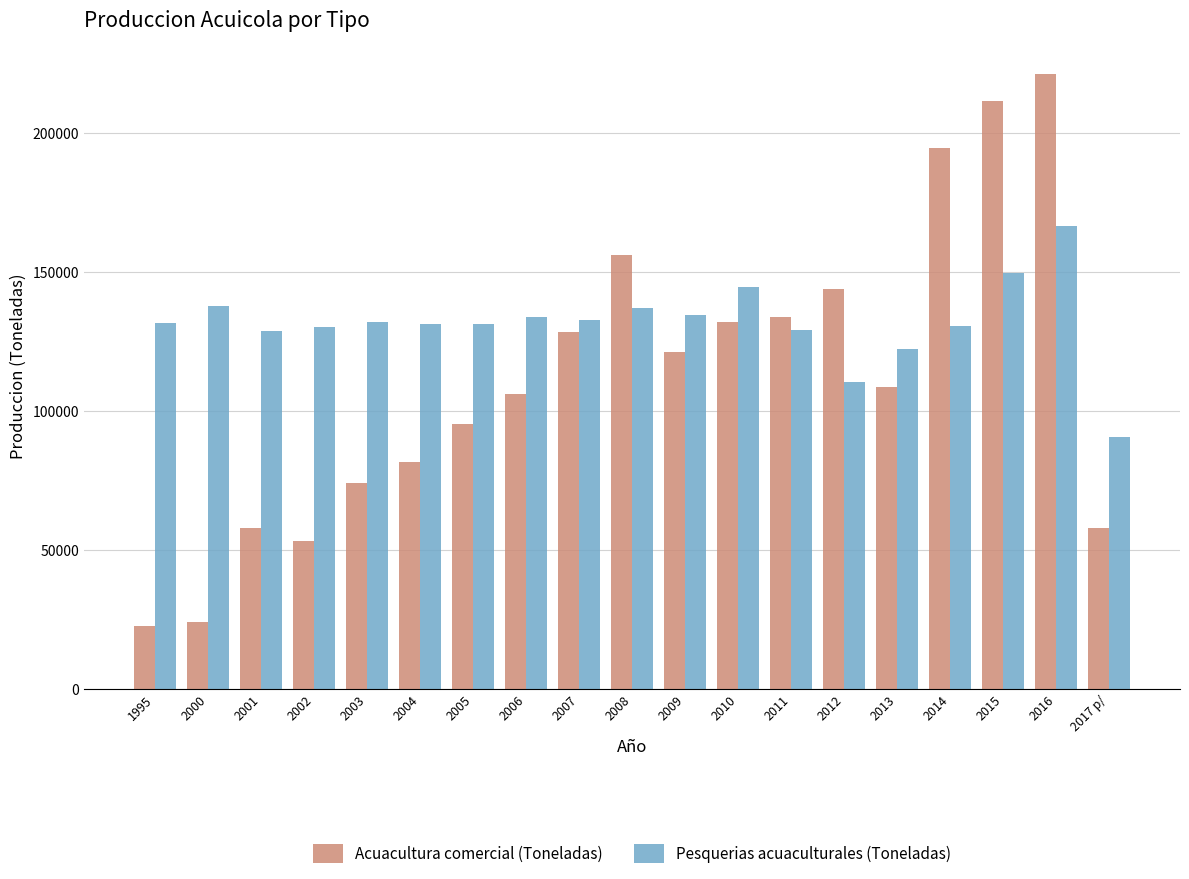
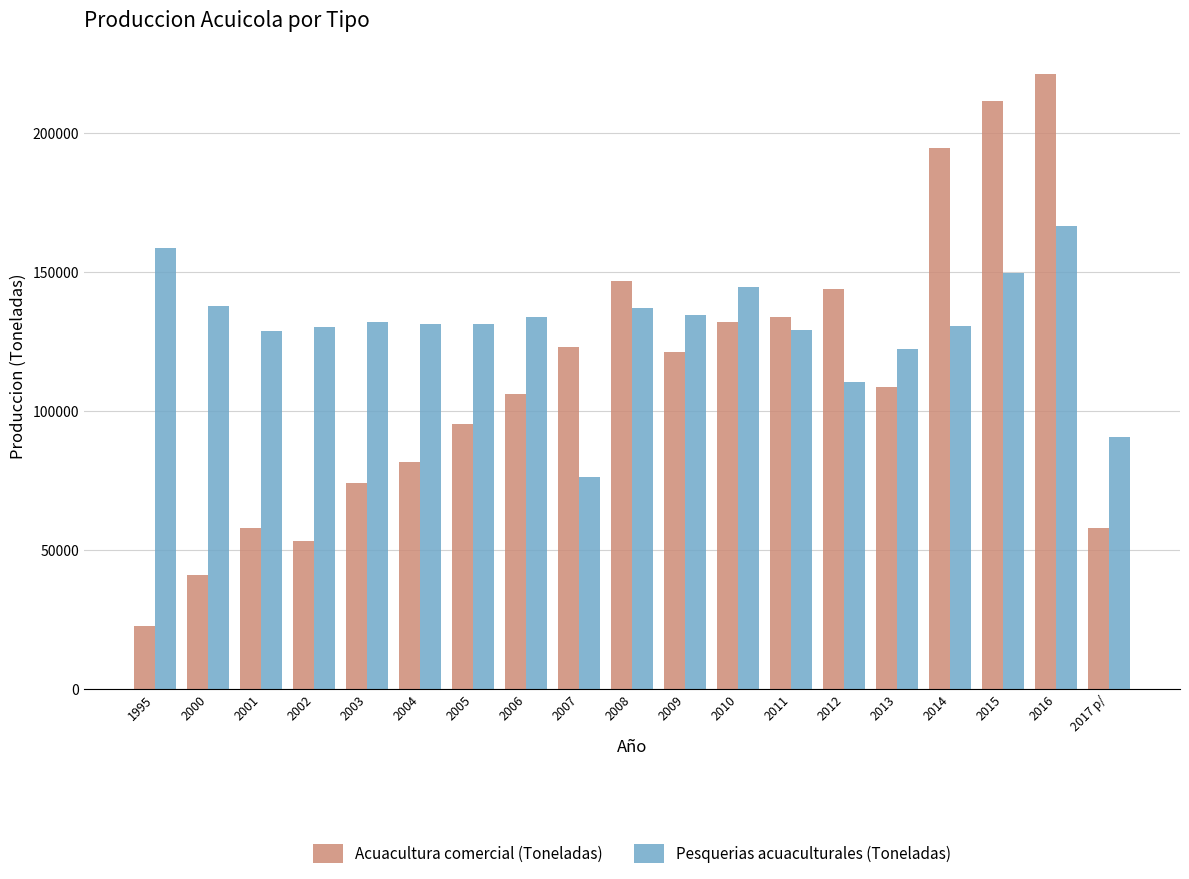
Pesquerias acuaculturales (Toneladas), 1995: 131000 -> 159000
Acuacultura comercial (Toneladas), 2000: 24000 -> 41000
Acuacultura comercial (Toneladas), 2007: 128000 -> 123000
Pesquerias acuaculturales (Toneladas), 2007: 133000 -> 76000
Acuacultura comercial (Toneladas), 2008: 156000 -> 147000
